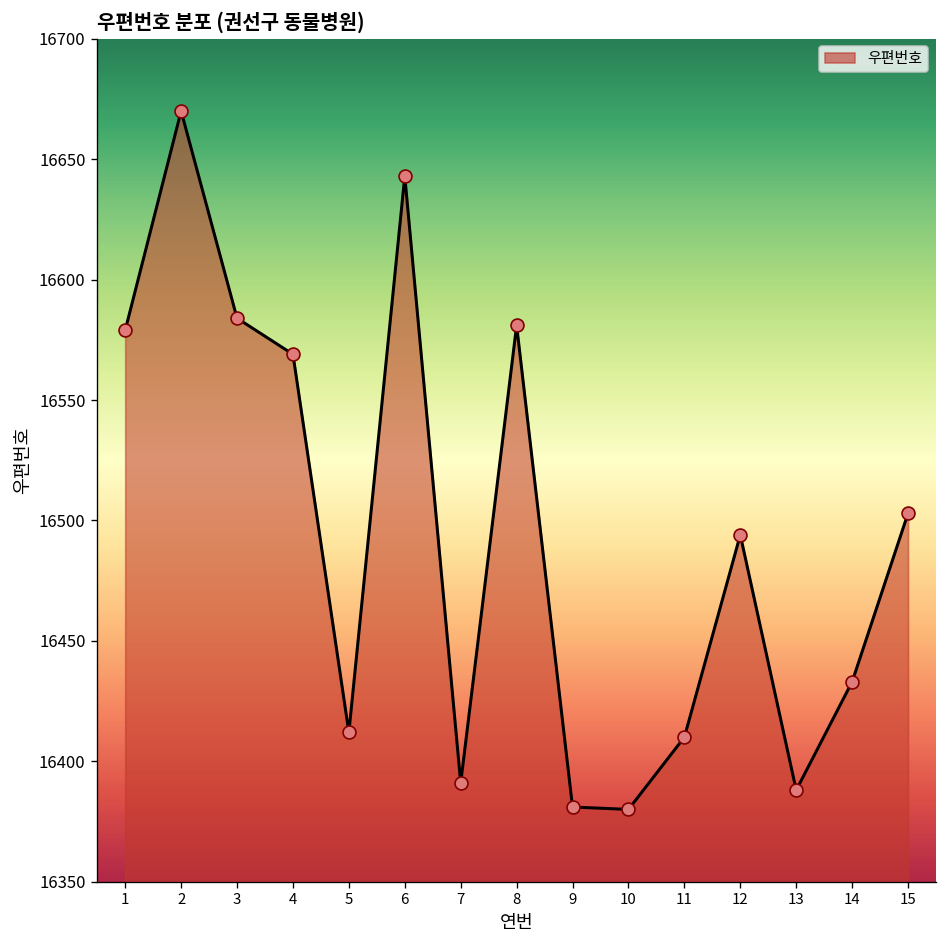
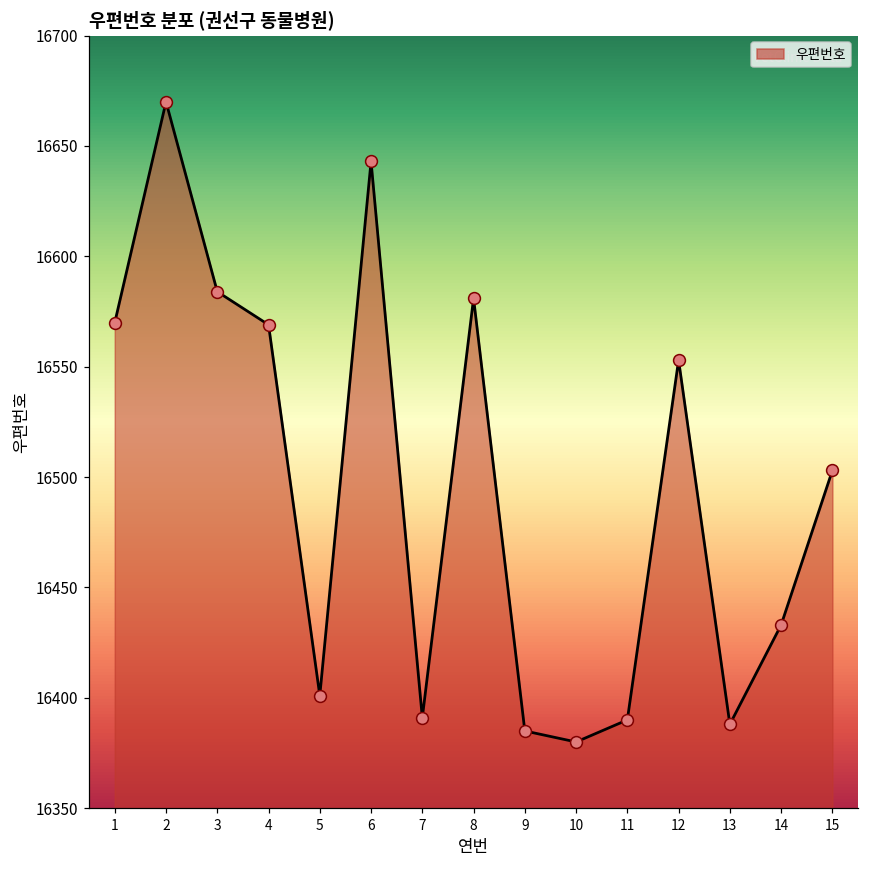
1: 16579 -> 16570
5: 16412 -> 16401
9: 16381 -> 16385
11: 16410 -> 16390
12: 16494 -> 16553
